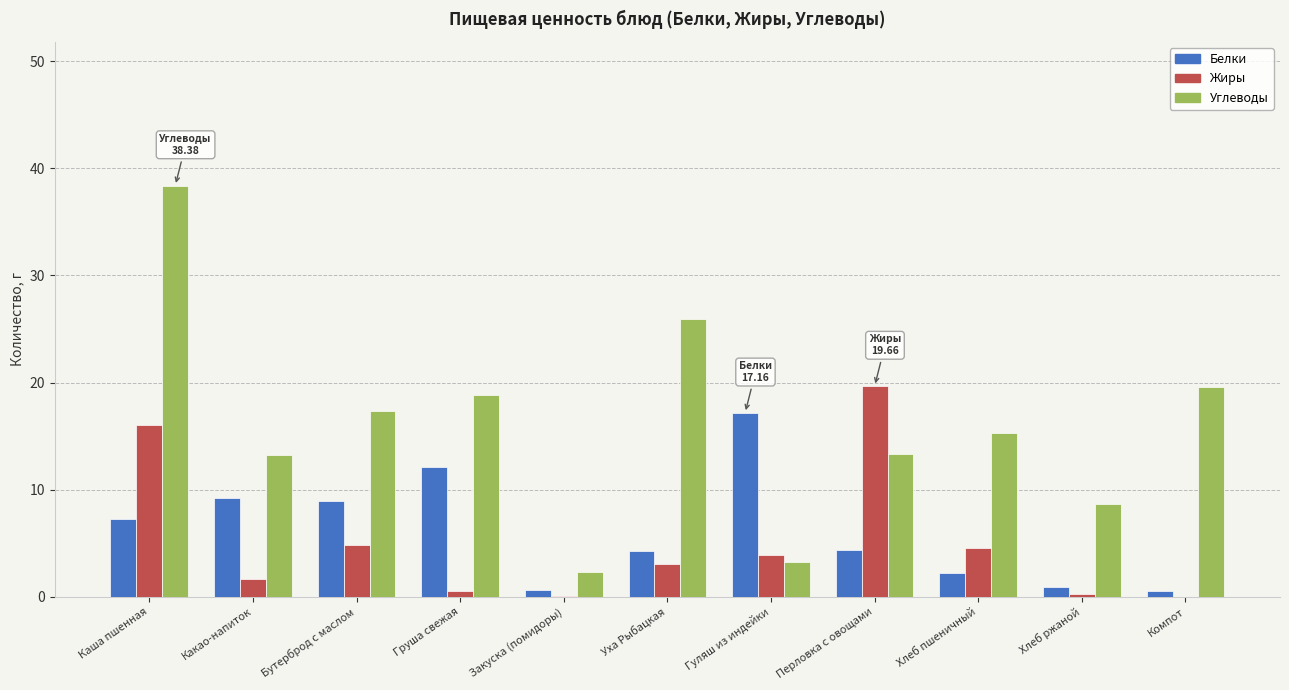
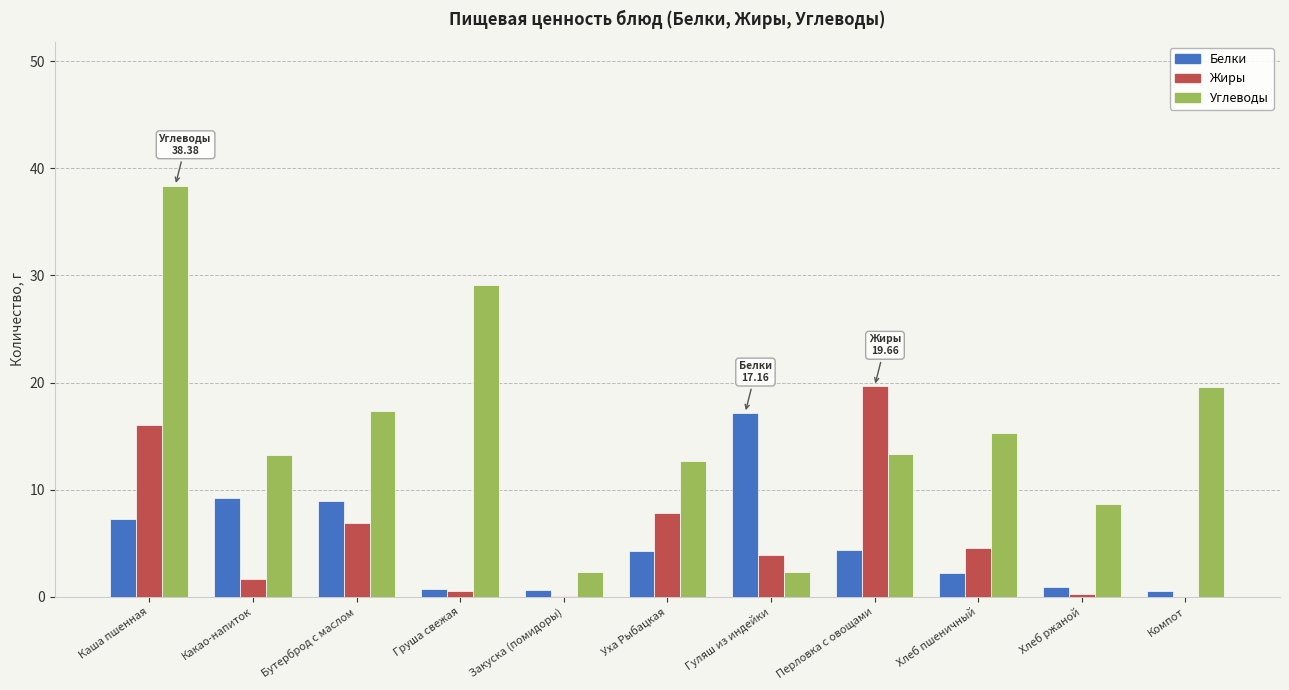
Жиры, Бутерброд с маслом: 4.9 -> 6.9
Белки, Груша свежая: 12.1 -> 0.7
Углеводы, Груша свежая: 18.9 -> 29.1
Жиры, Уха Рыбацкая: 3.1 -> 7.8
Углеводы, Уха Рыбацкая: 25.9 -> 12.7
Углеводы, Гуляш из индейки: 3.2 -> 2.3
